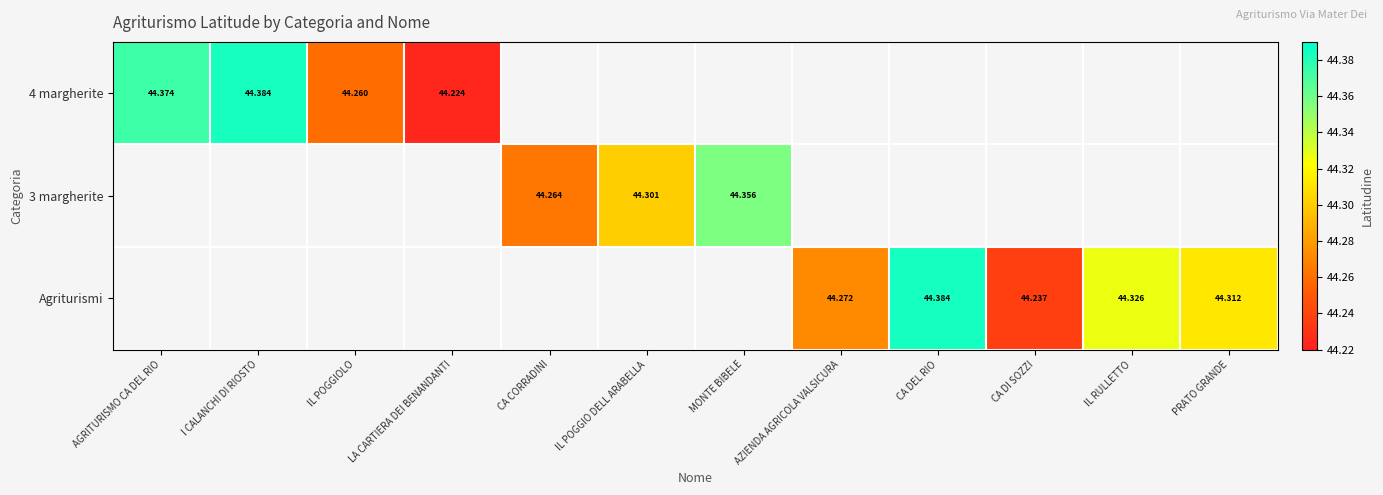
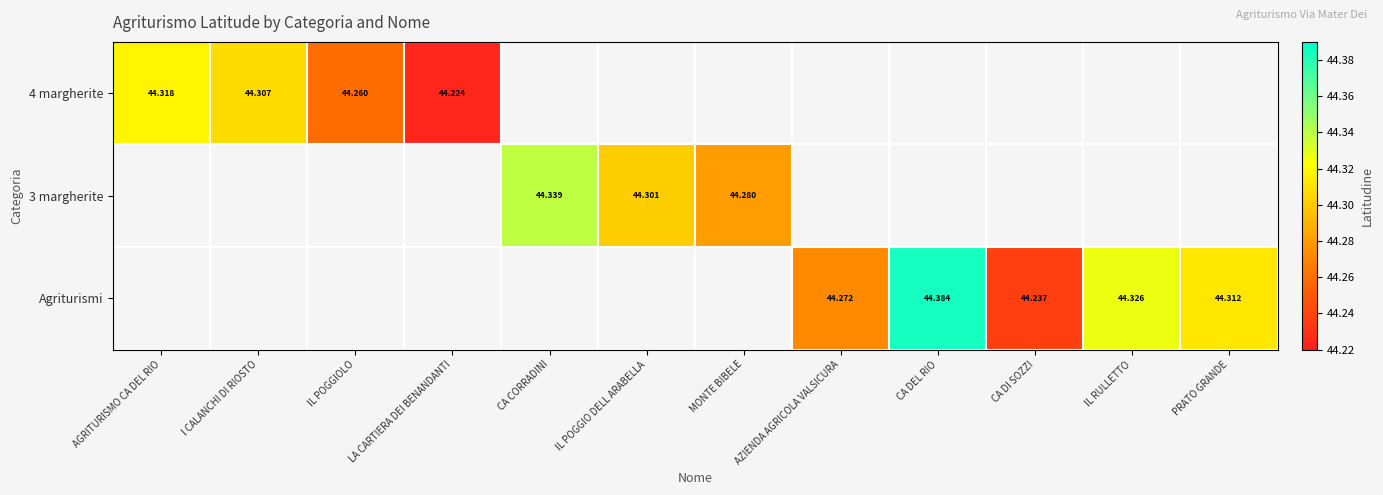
4 margherite, AGRITURISMO CA DEL RIO: 44.374 -> 44.318
4 margherite, I CALANCHI DI RIOSTO: 44.384 -> 44.307
3 margherite, CA CORRADINI: 44.264 -> 44.339
3 margherite, MONTE BIBELE: 44.356 -> 44.280
